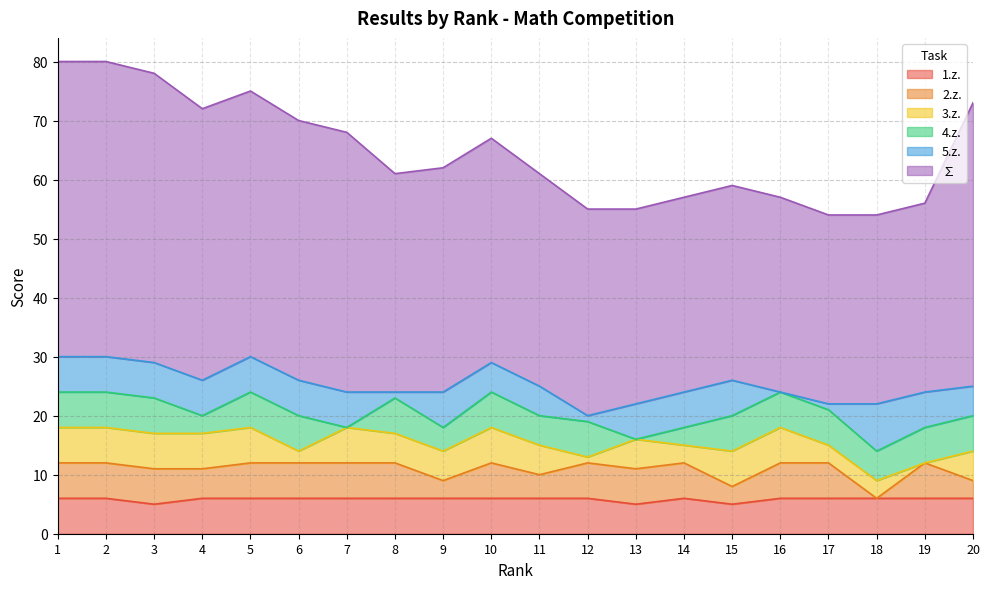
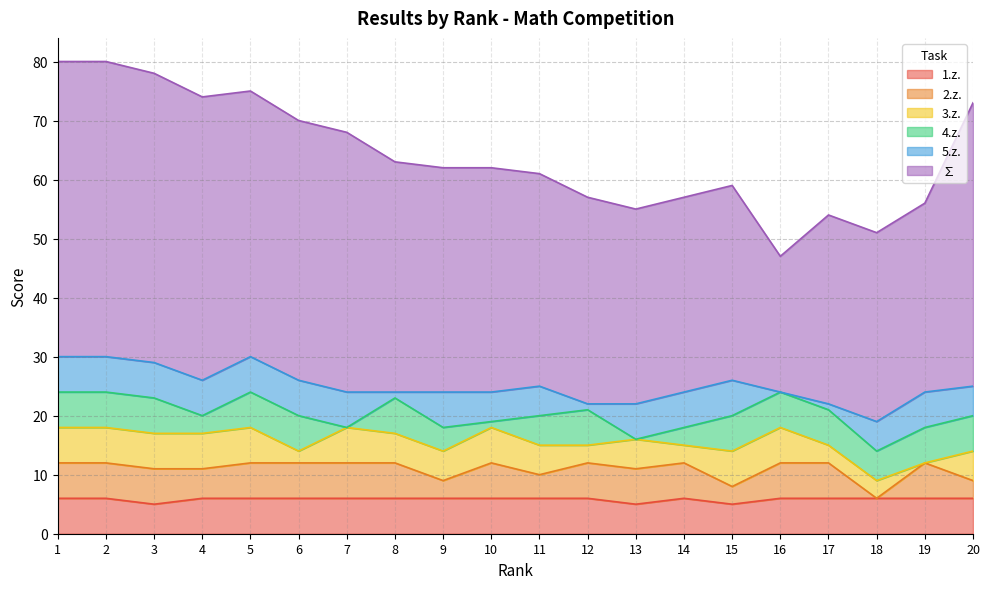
∑, 4: 46 -> 48
∑, 8: 37 -> 39
4.z., 10: 6 -> 1
3.z., 12: 1 -> 3
∑, 16: 33 -> 23
5.z., 18: 8 -> 5
